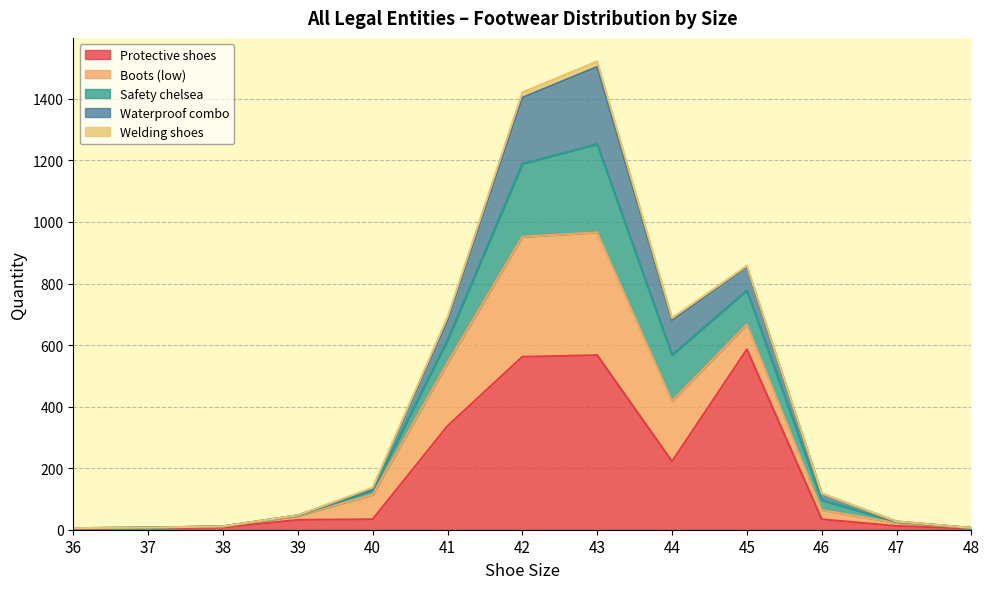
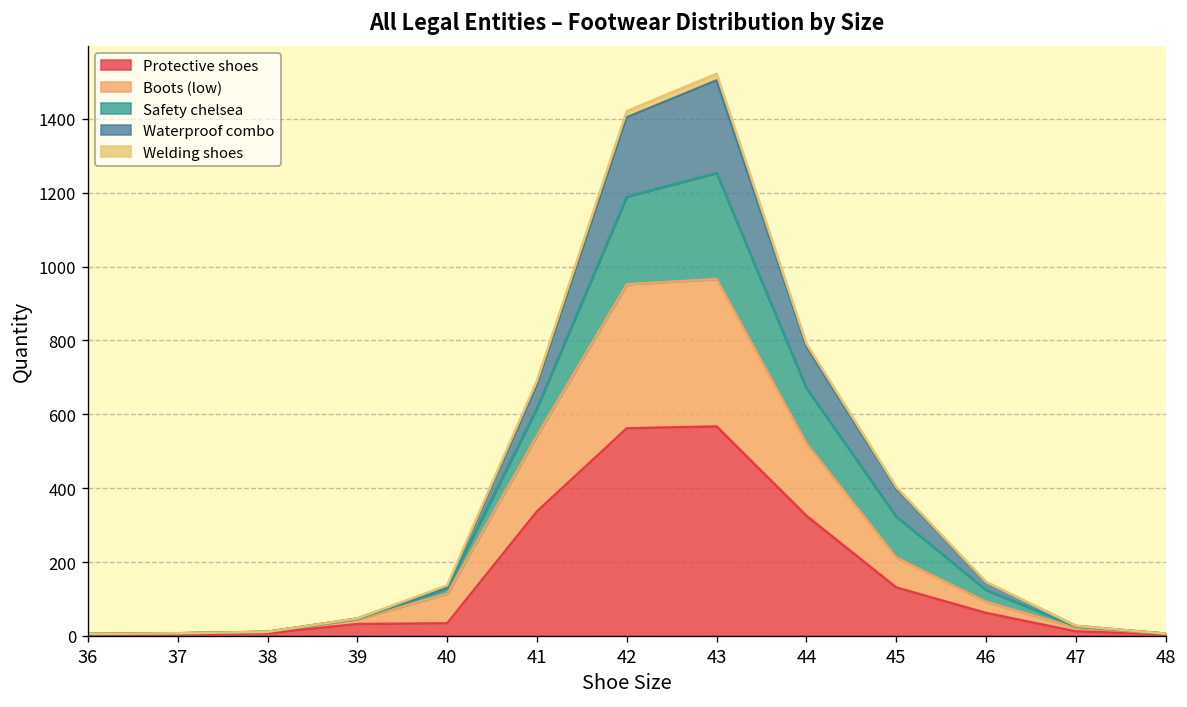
Protective shoes, 44: 220 -> 330
Protective shoes, 45: 590 -> 130
Protective shoes, 46: 30 -> 60
